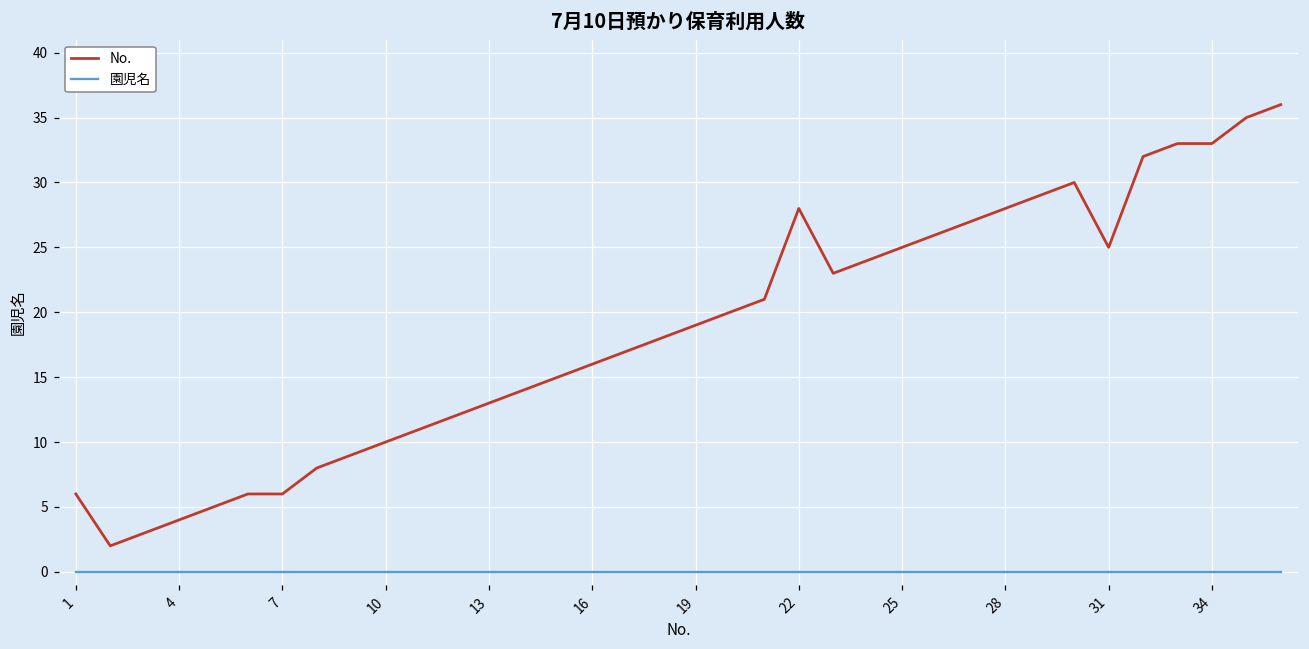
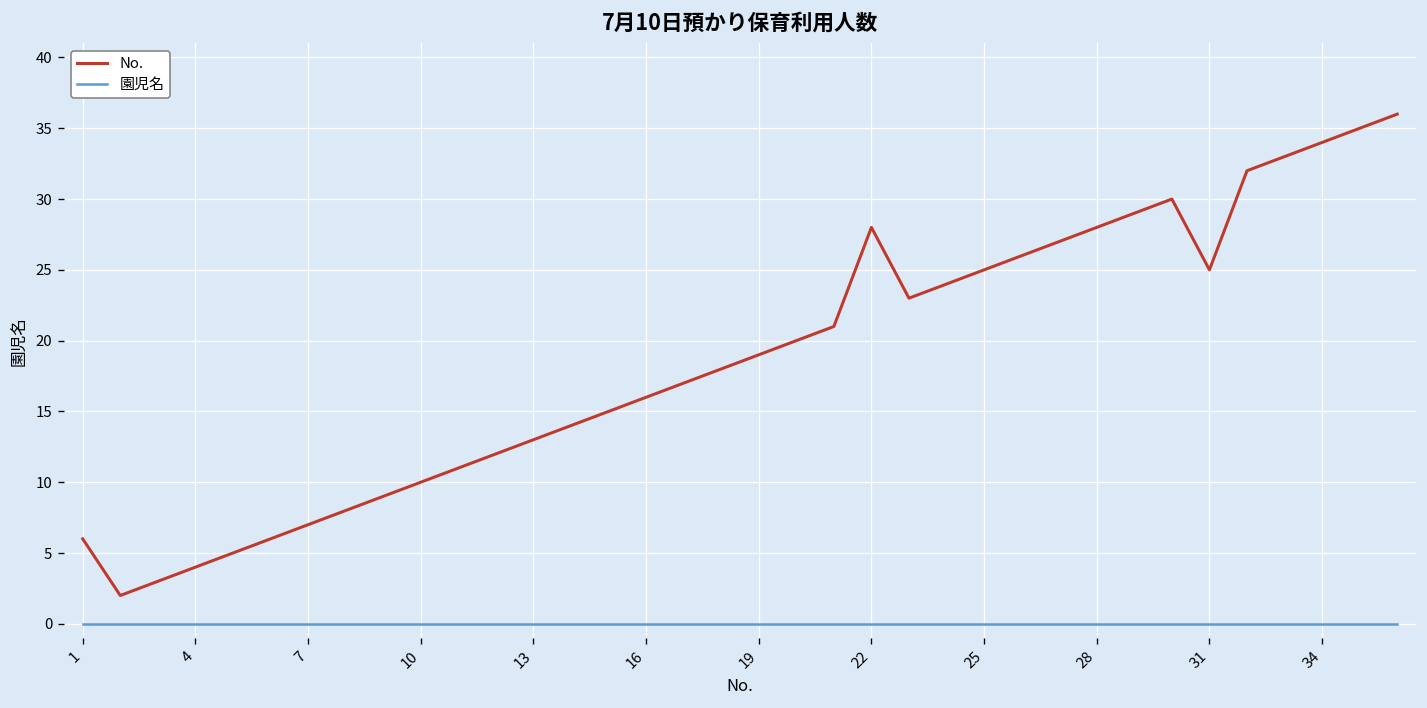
No., 7: 6 -> 7
No., 34: 33 -> 34
